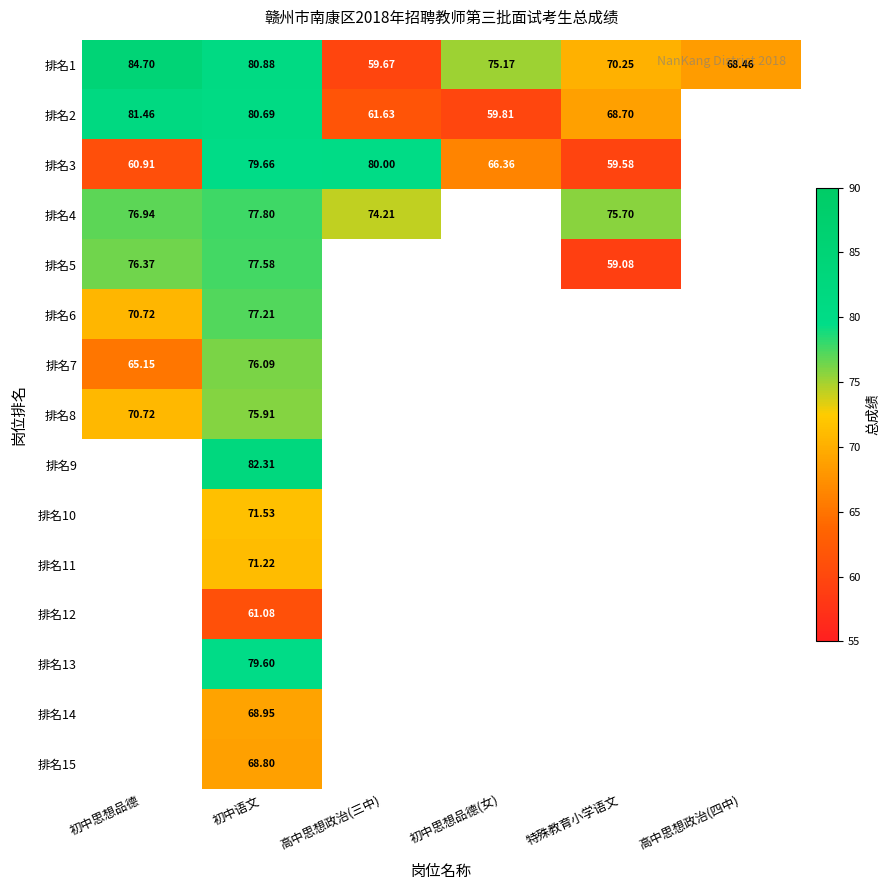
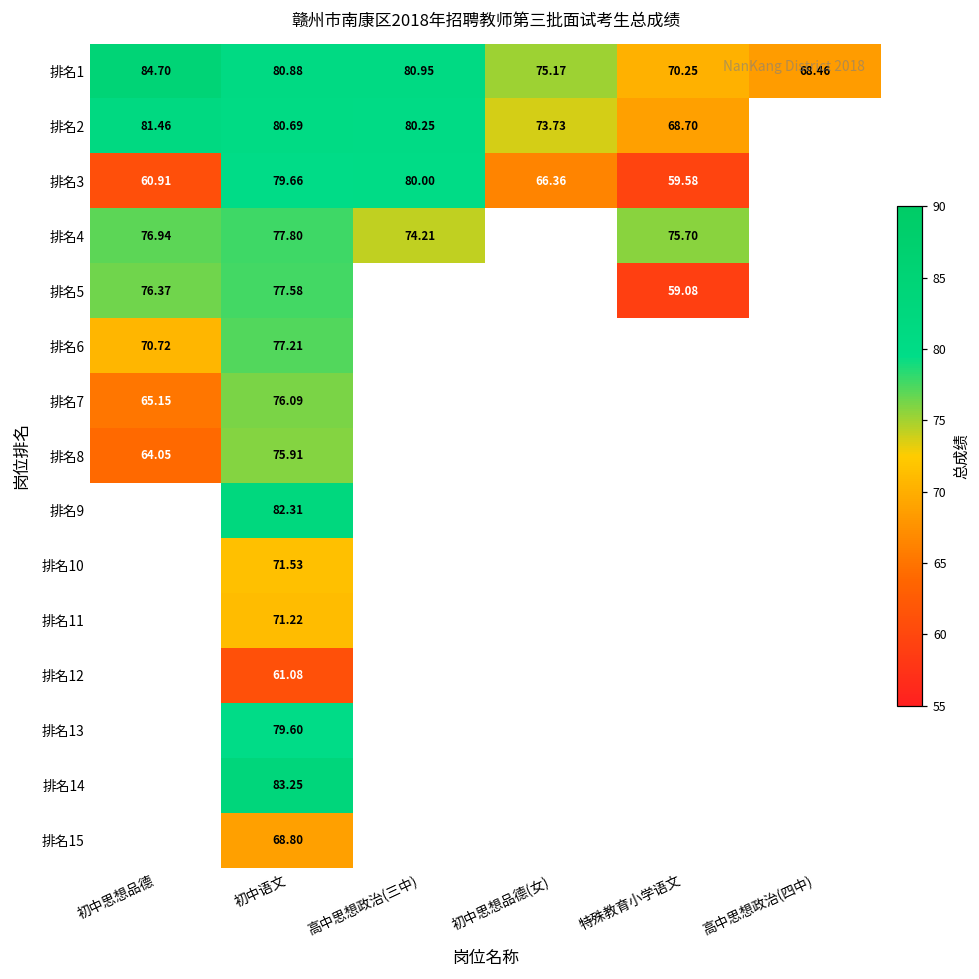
排名1, 高中思想政治(三中): 59.67 -> 80.95
排名2, 高中思想政治(三中): 61.63 -> 80.25
排名2, 初中思想品德(女): 59.81 -> 73.73
排名8, 初中思想品德: 70.72 -> 64.05
排名14, 初中语文: 68.95 -> 83.25
